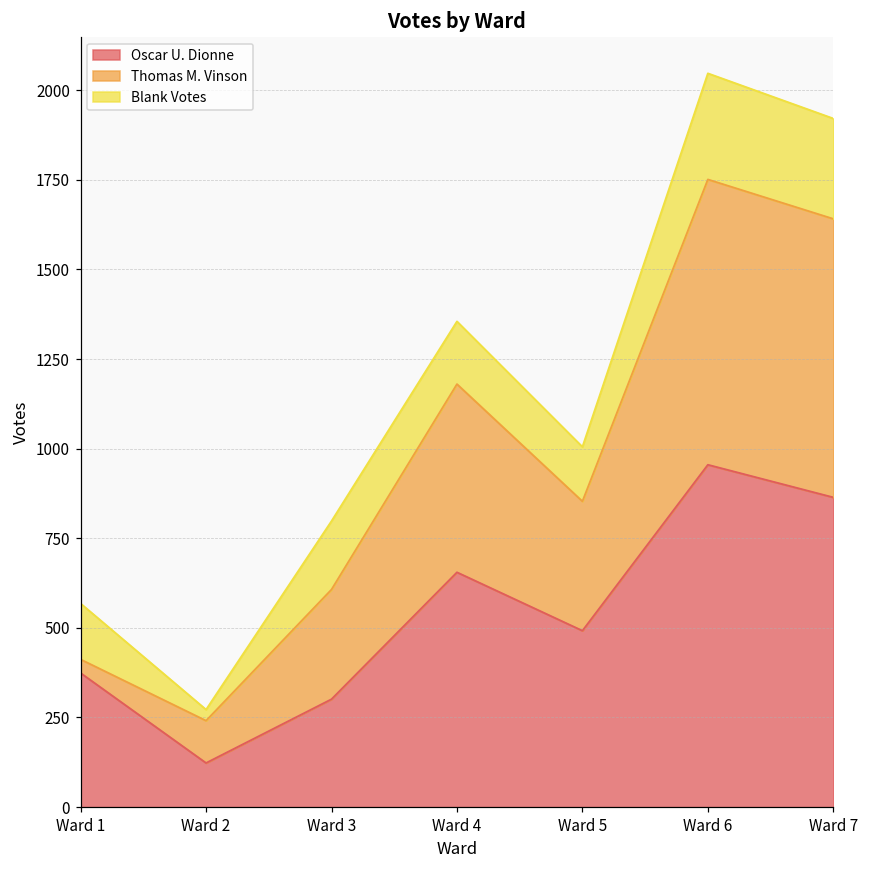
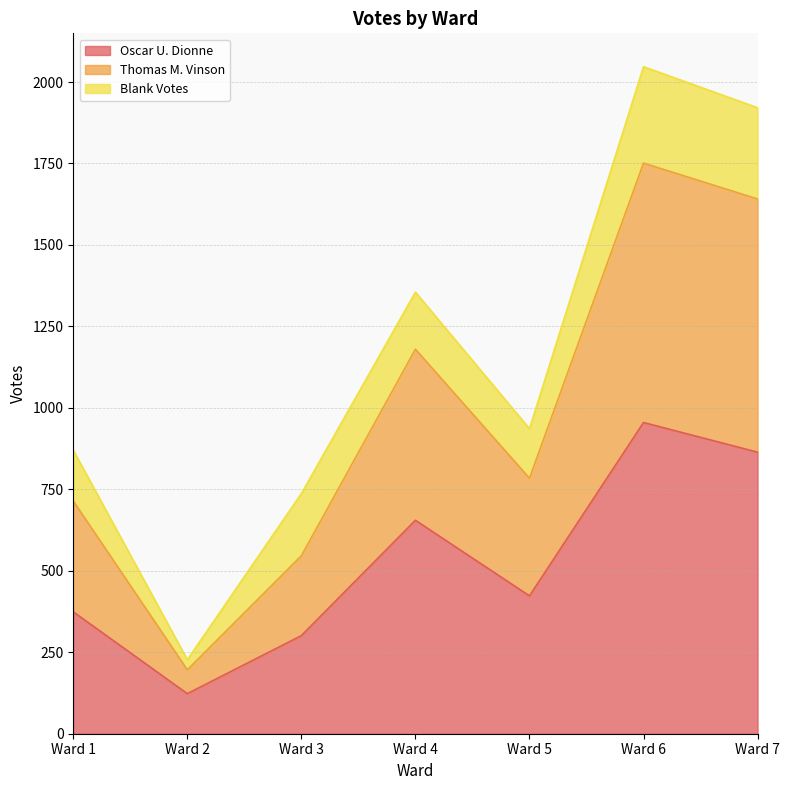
Thomas M. Vinson, Ward 1: 40 -> 340
Thomas M. Vinson, Ward 2: 120 -> 70
Thomas M. Vinson, Ward 3: 310 -> 250
Oscar U. Dionne, Ward 5: 490 -> 420
